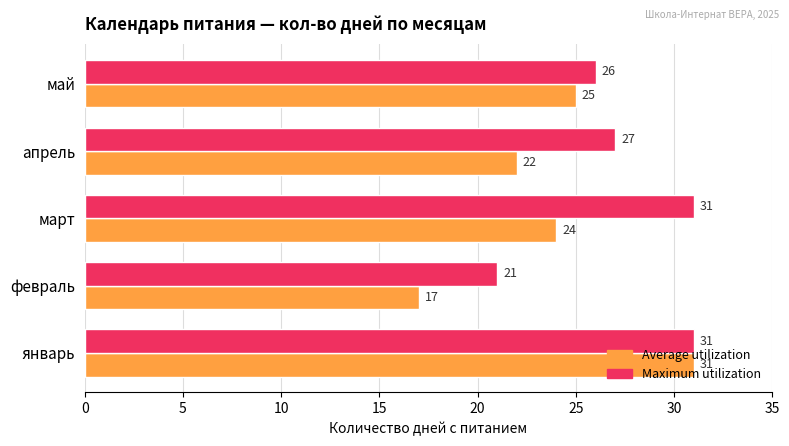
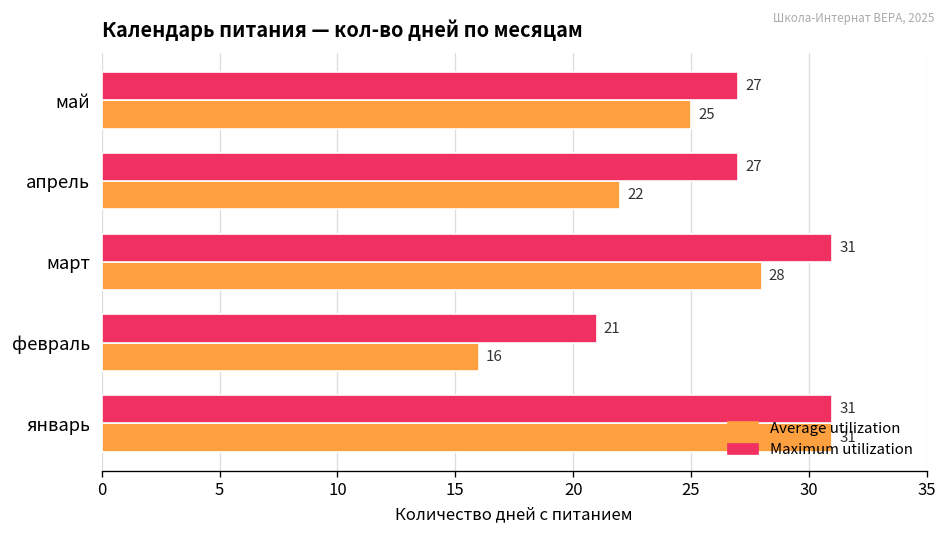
Maximum utilization, май: 26 -> 27
Average utilization, март: 24 -> 28
Average utilization, февраль: 17 -> 16
